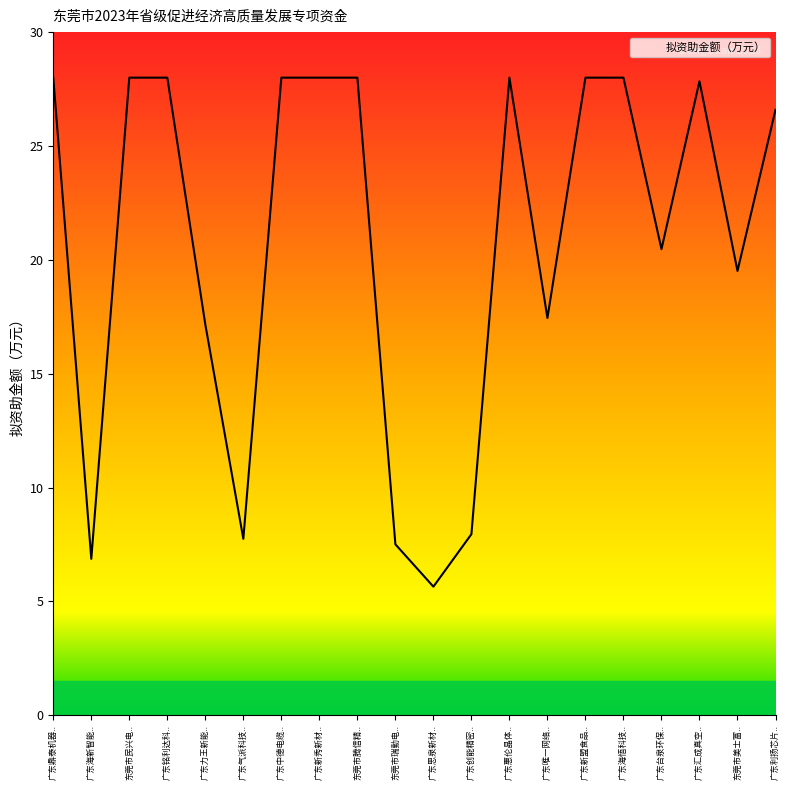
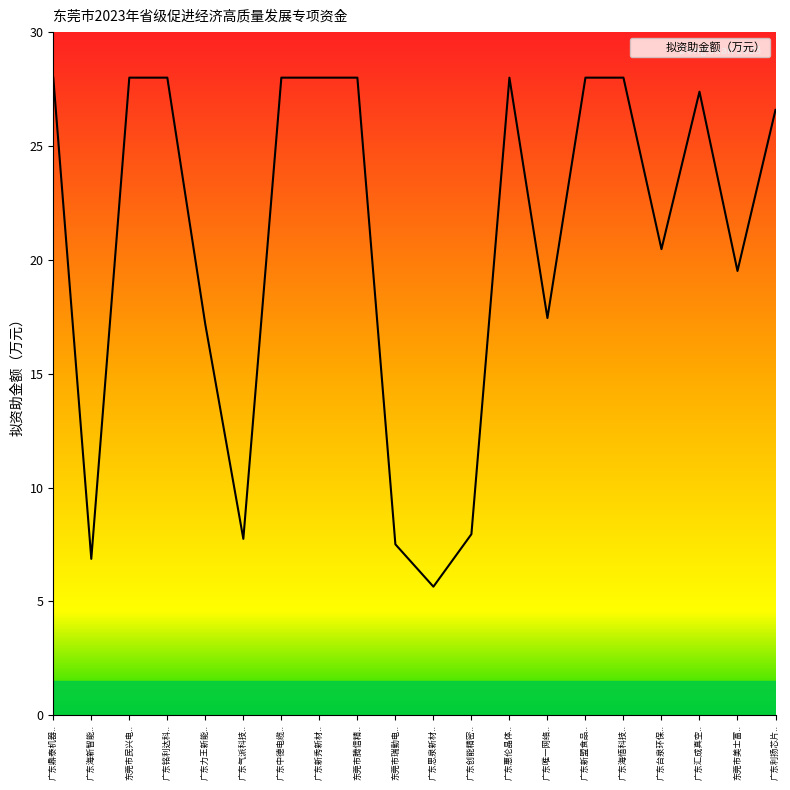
广东汇成真空..: 27.8 -> 27.4
